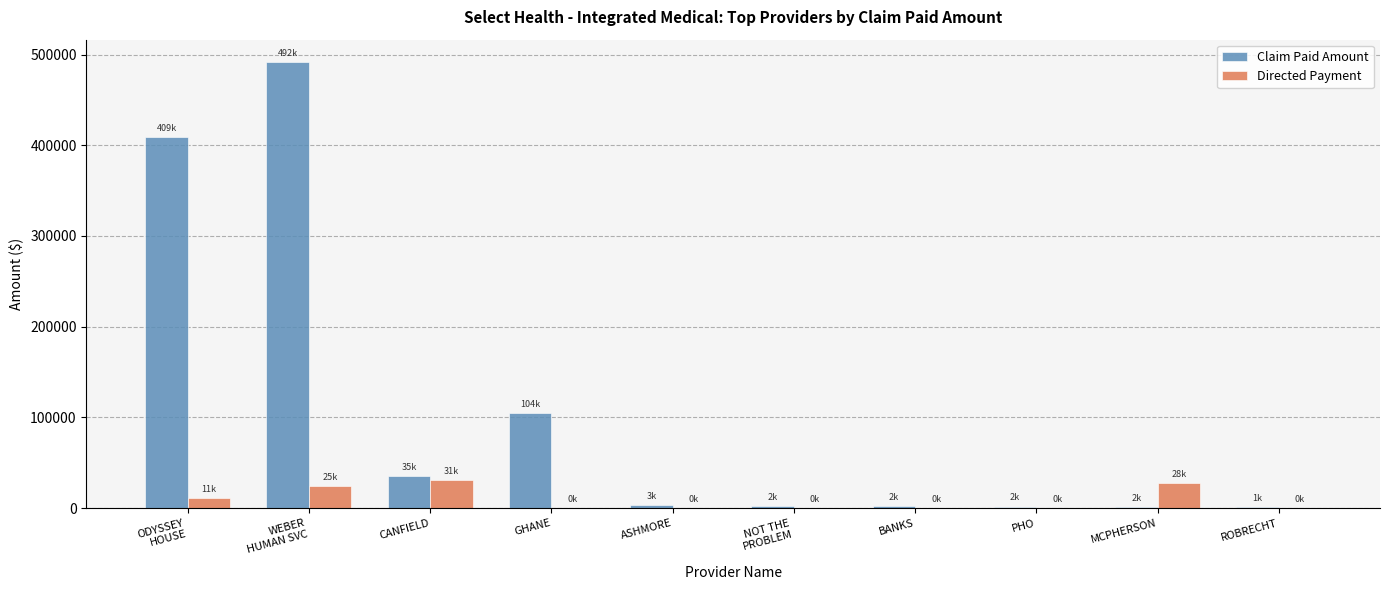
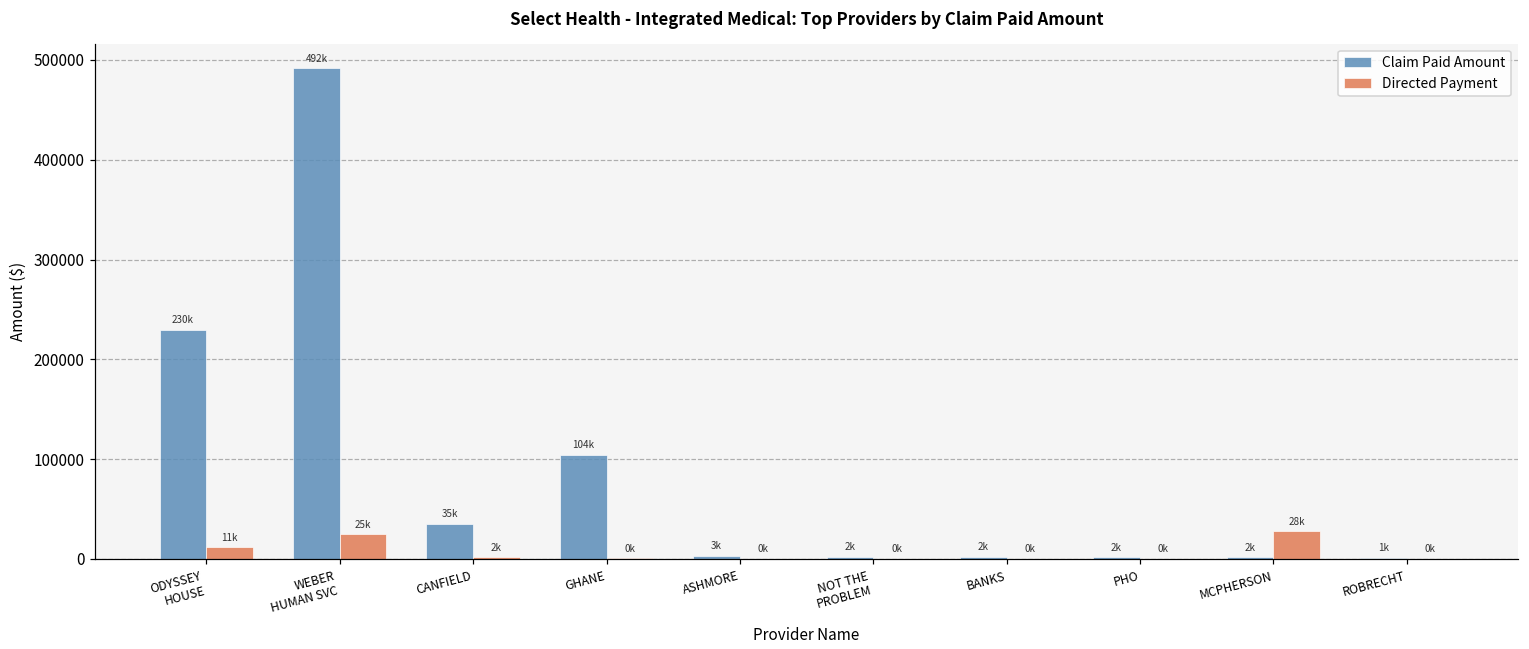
Claim Paid Amount, ODYSSEY HOUSE: 409k -> 230k
Directed Payment, CANFIELD: 31k -> 2k
